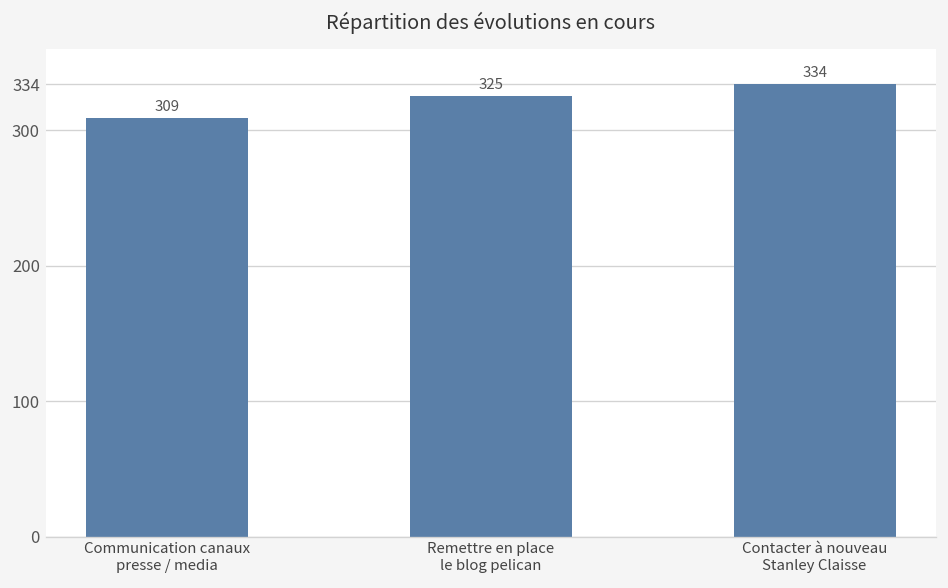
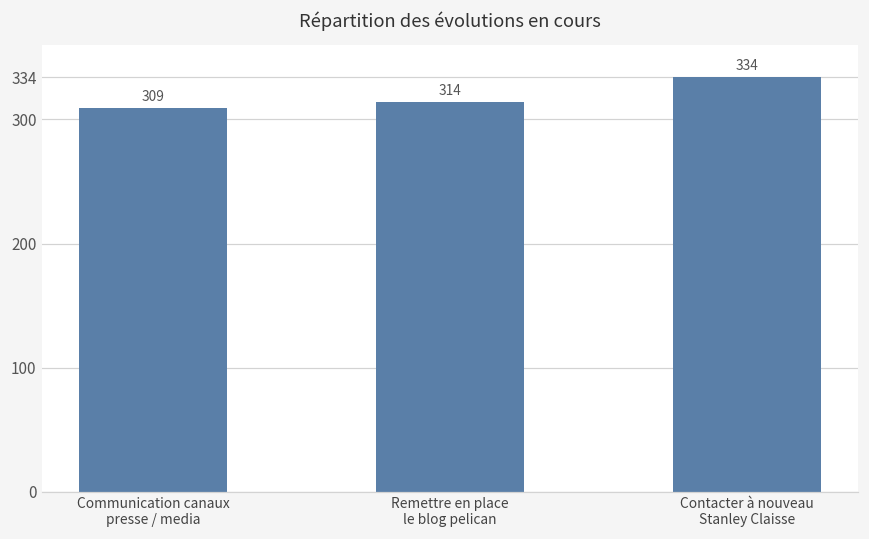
Remettre en place le blog pelican: 325 -> 314
